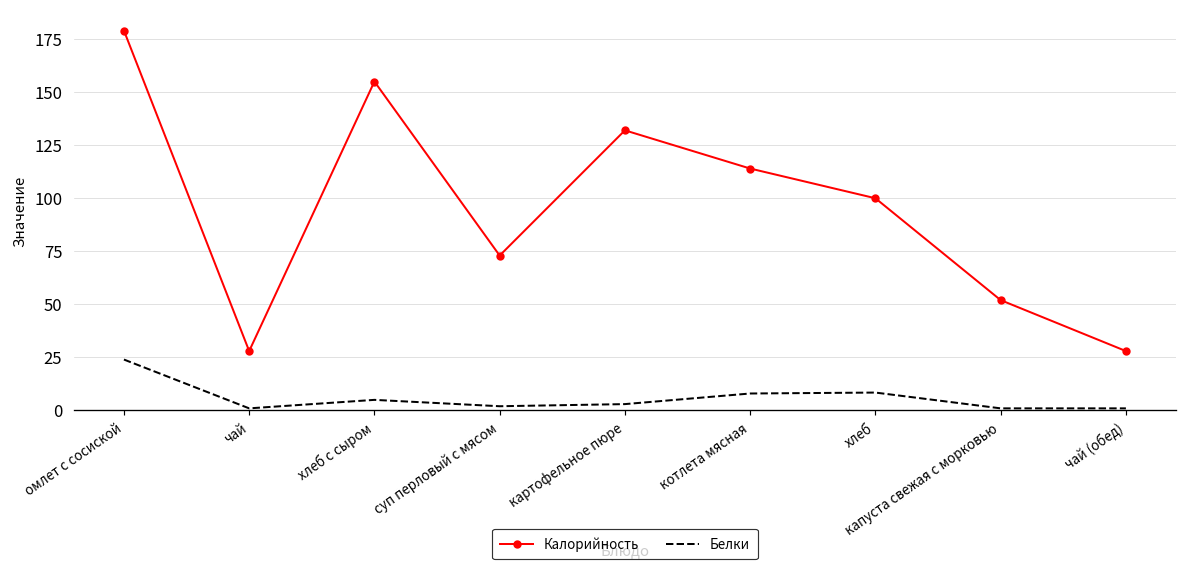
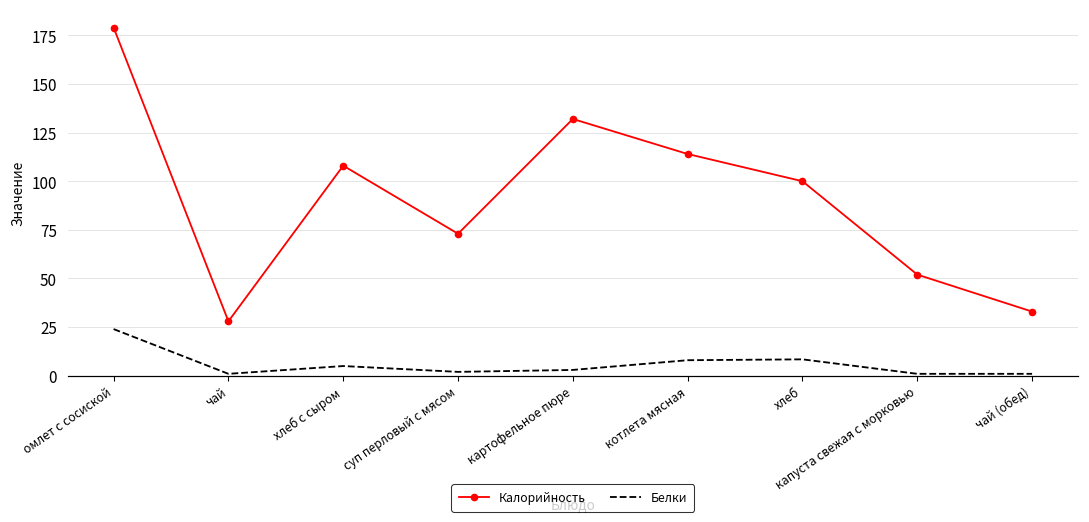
Калорийность, хлеб с сыром: 155 -> 108
Калорийность, чай (обед): 28 -> 33
